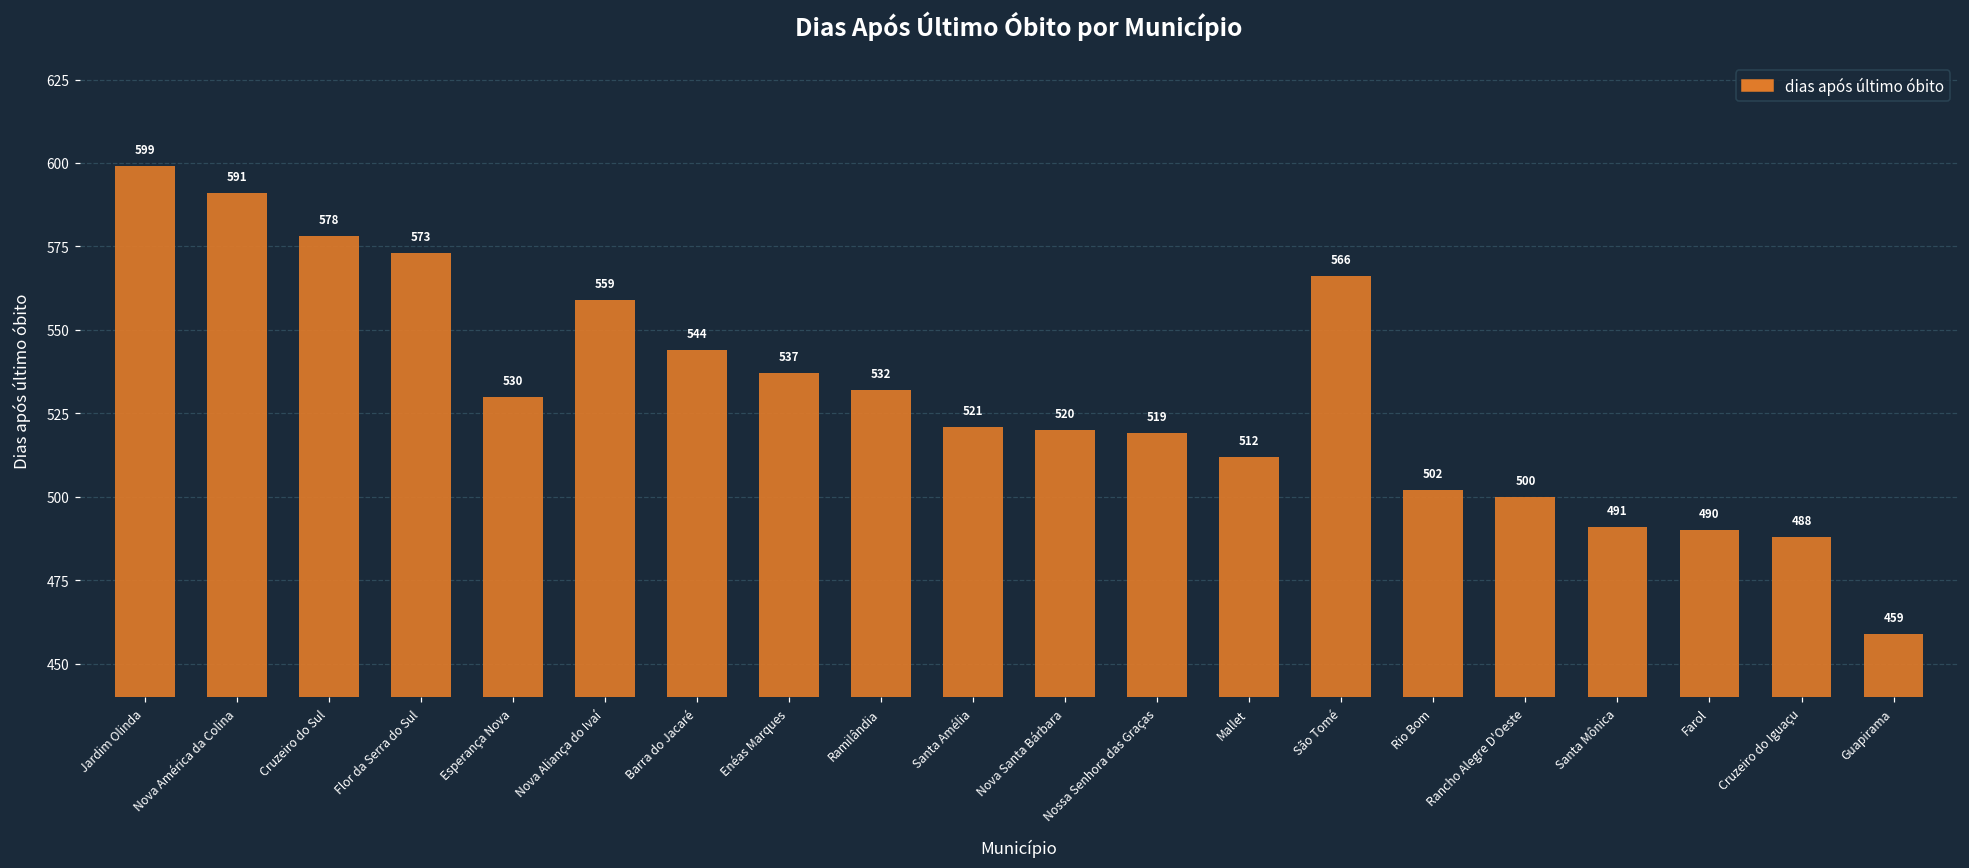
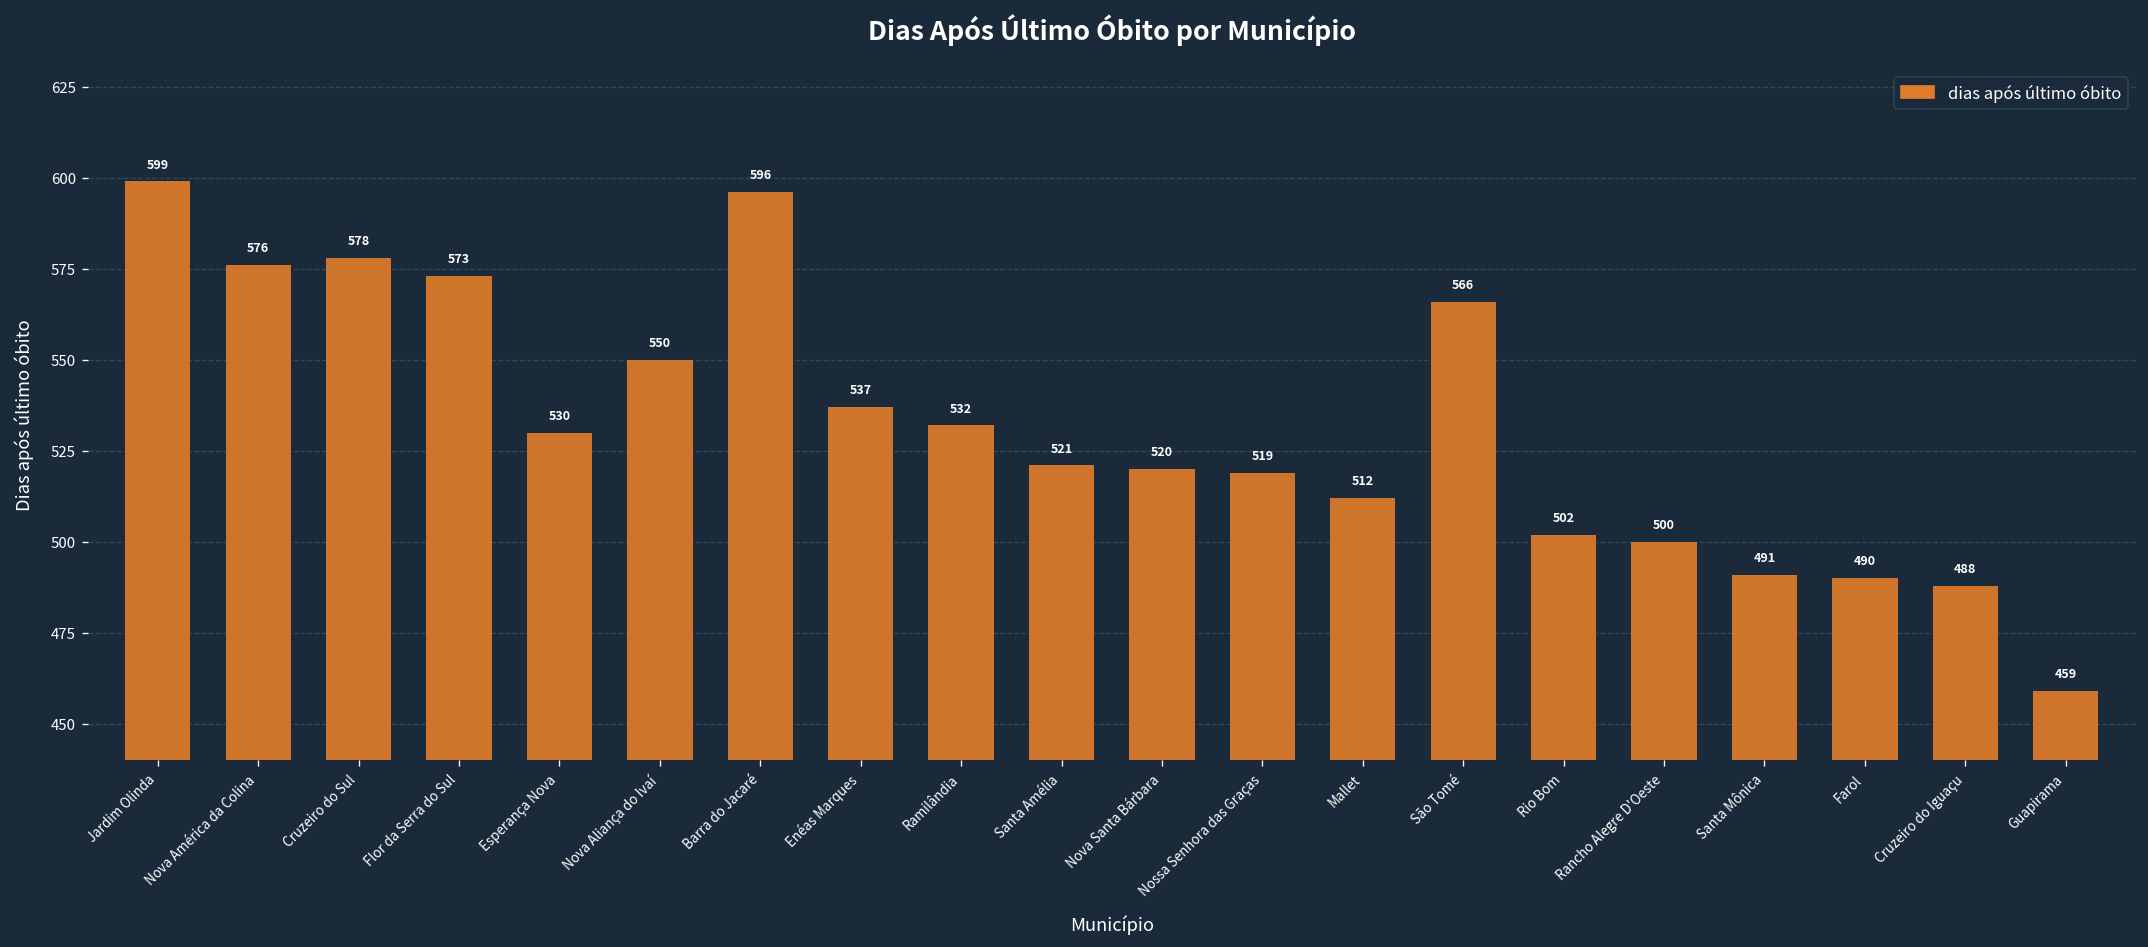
Nova América da Colina: 591 -> 576
Nova Aliança do Ivaí: 559 -> 550
Barra do Jacaré: 544 -> 596
